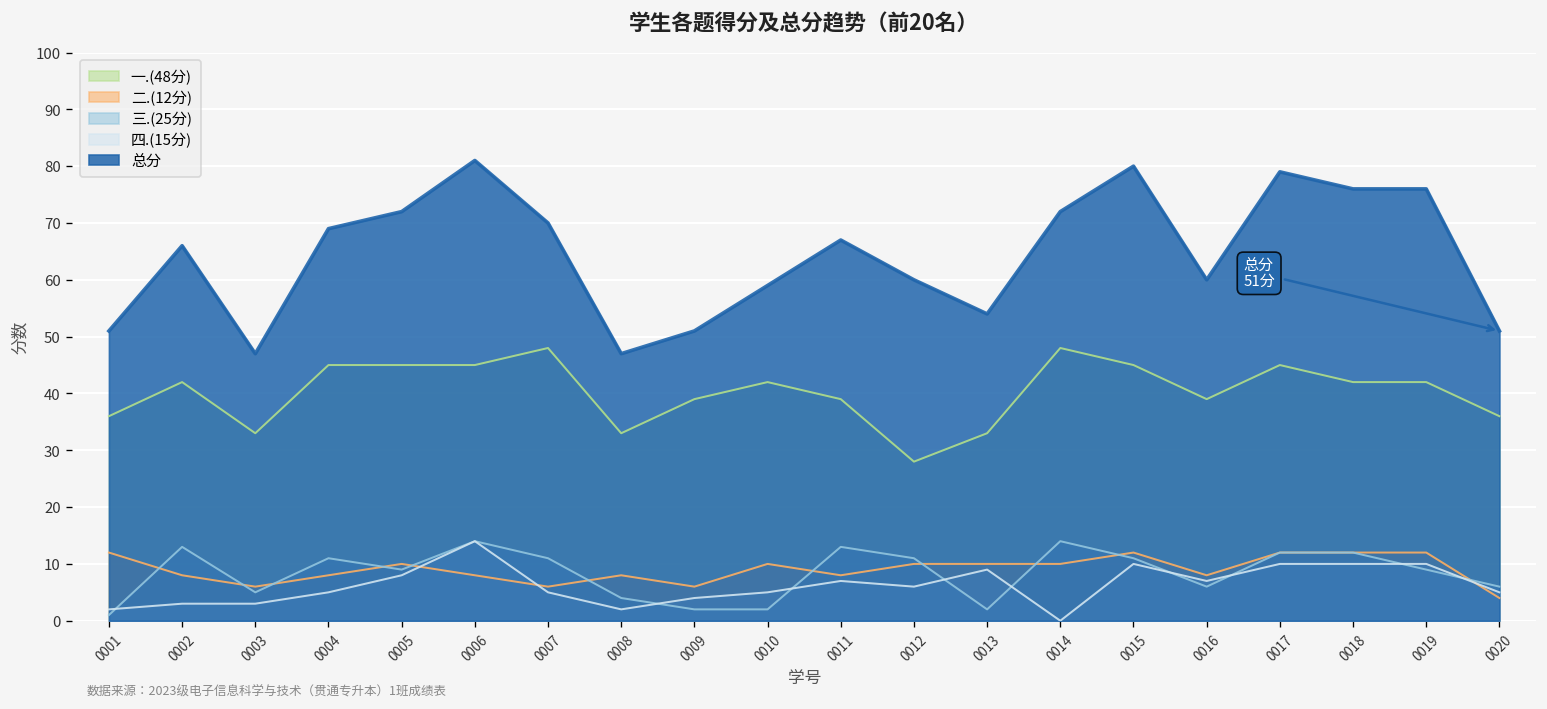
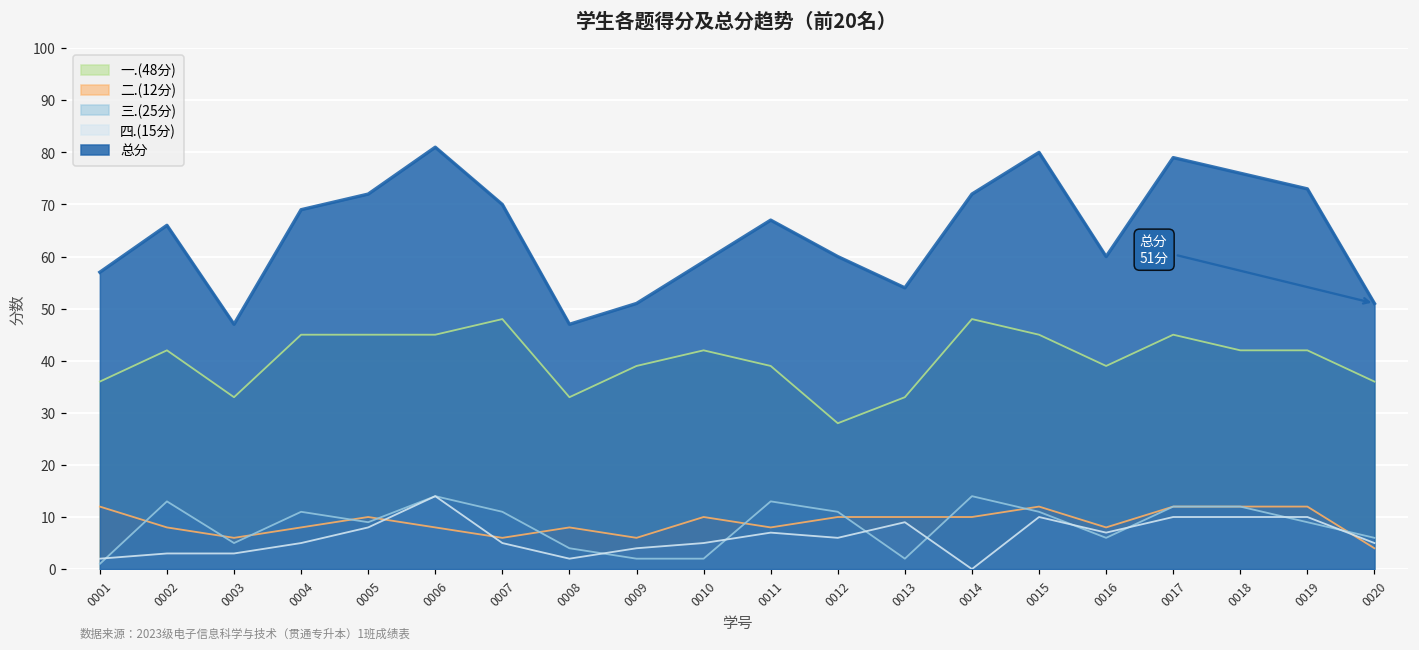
总分, 0001: 51 -> 57
总分, 0019: 76 -> 73
